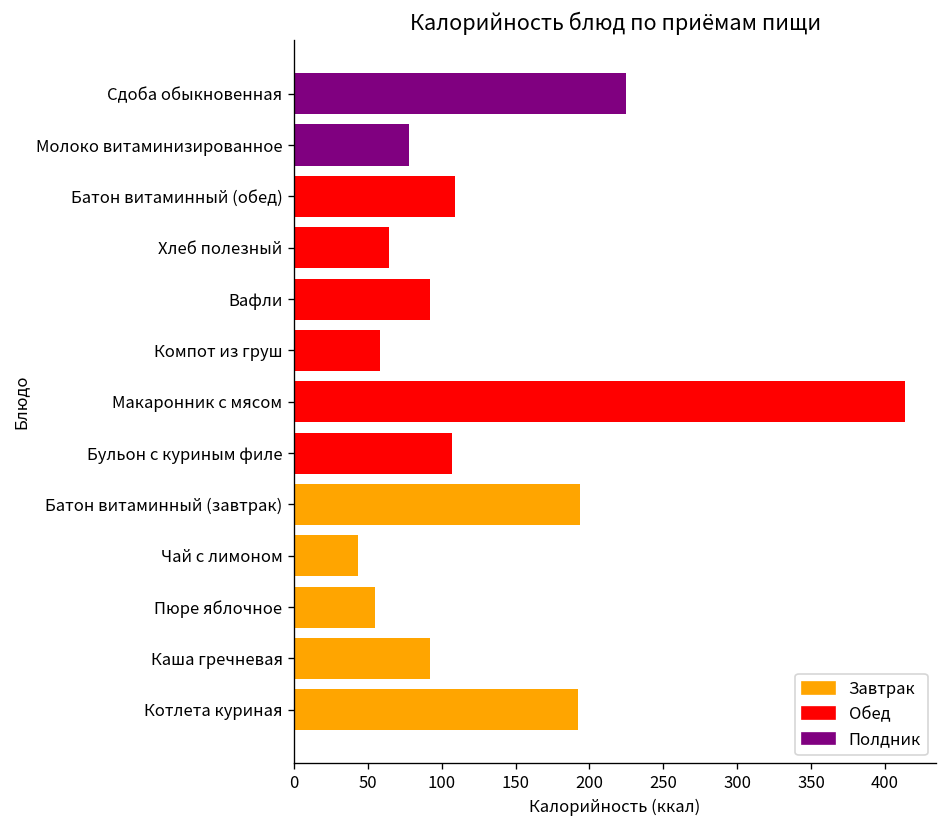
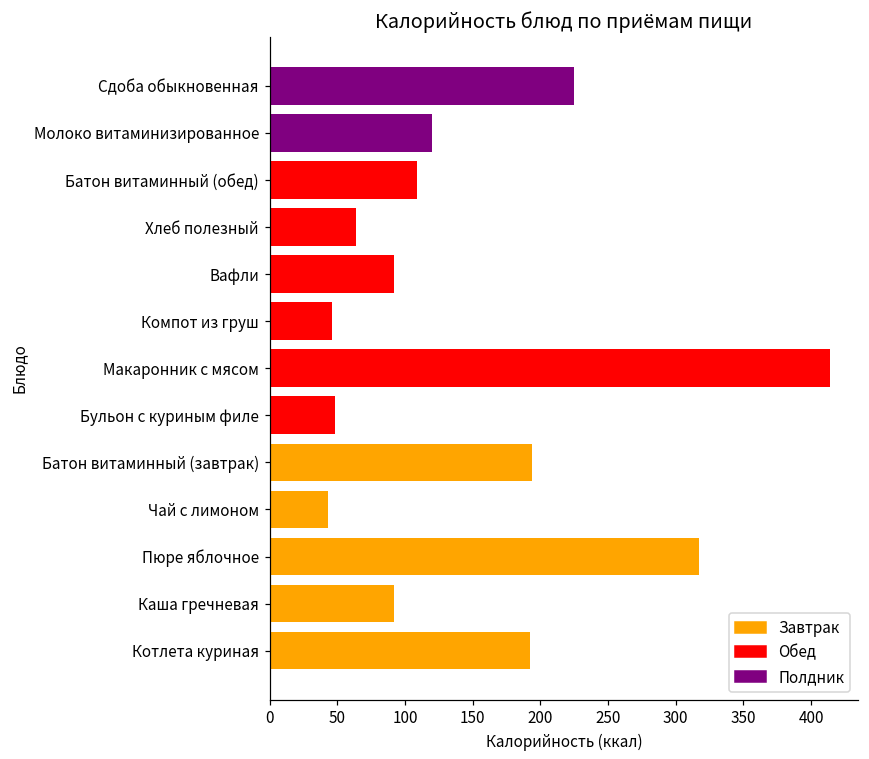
Молоко витаминизированное: 78 -> 120
Компот из груш: 58 -> 46
Бульон с куриным филе: 107 -> 48
Пюре яблочное: 55 -> 317
